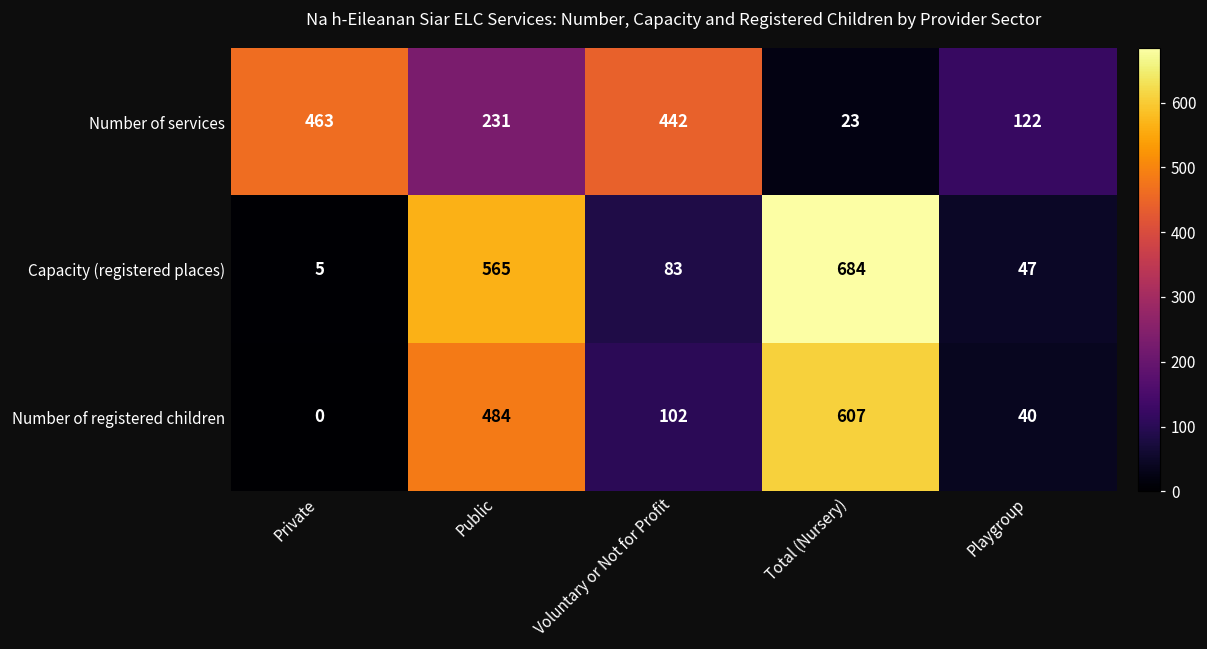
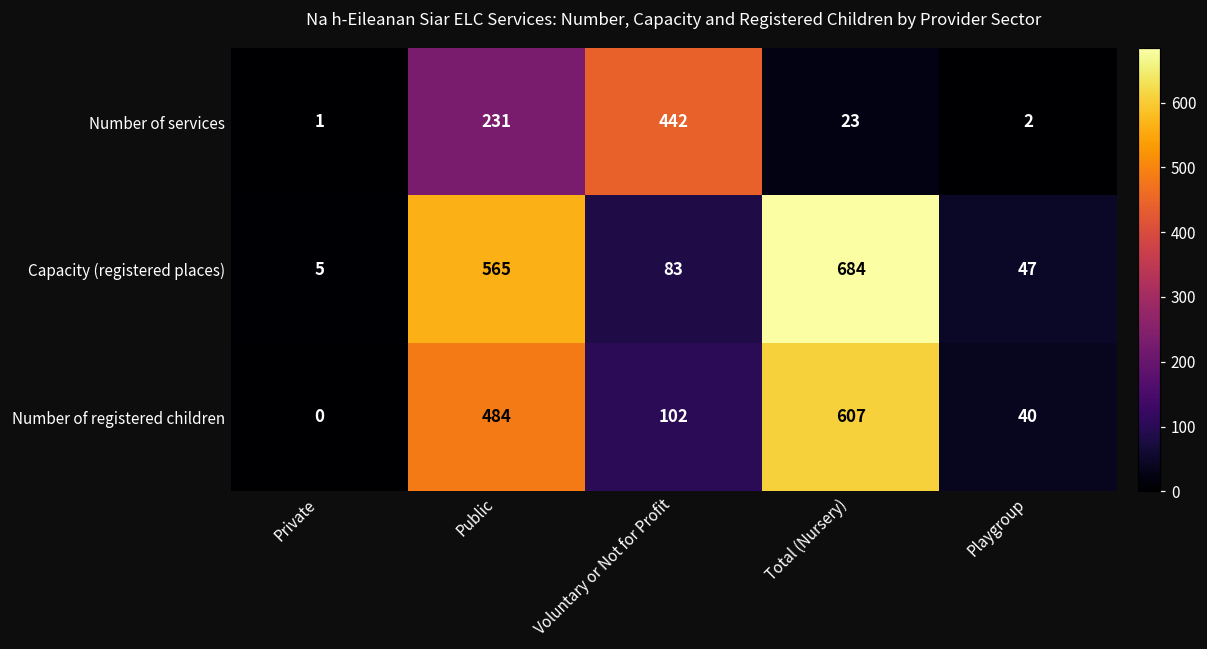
Number of services, Private: 463 -> 1
Number of services, Playgroup: 122 -> 2
